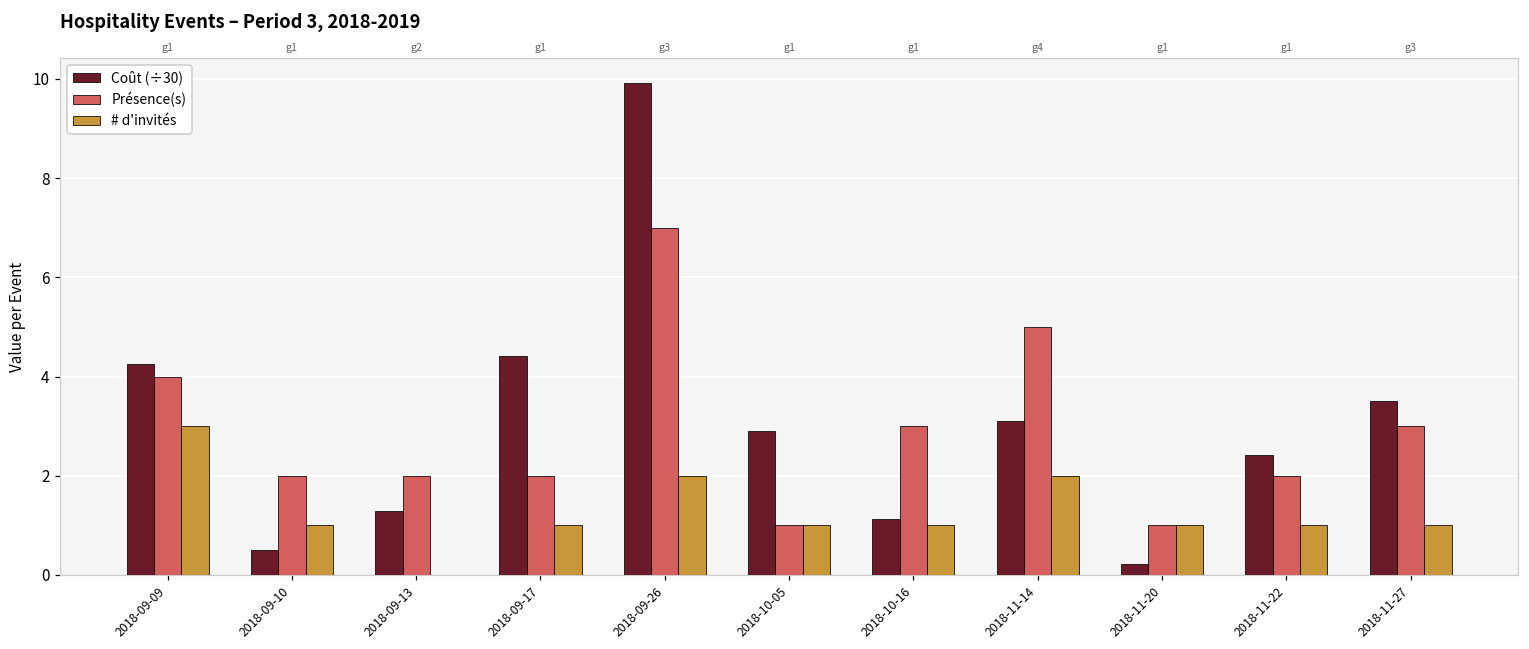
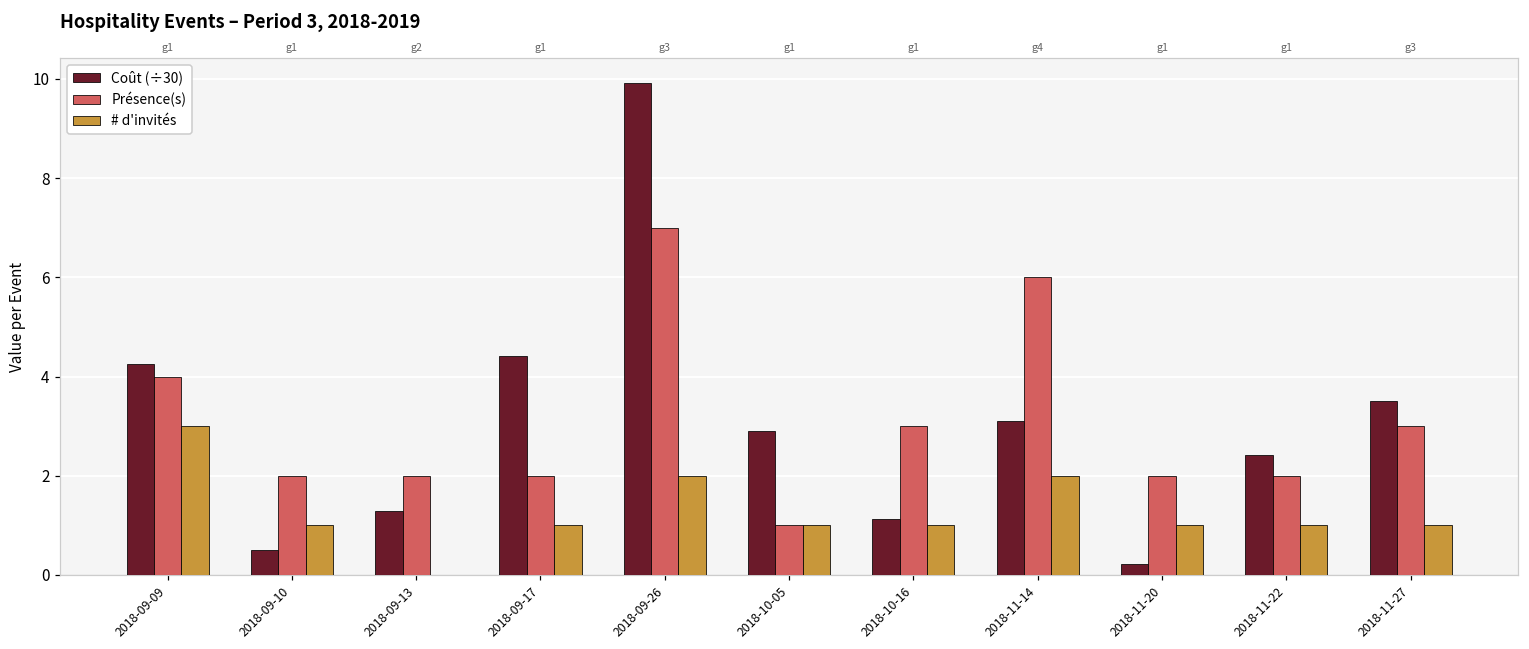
Présence(s), 2018-11-14: 5 -> 6
Présence(s), 2018-11-20: 1 -> 2
